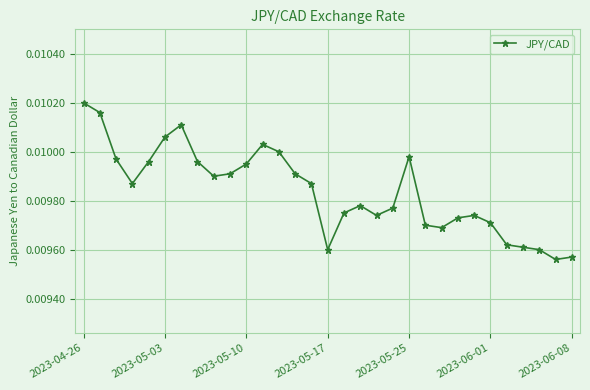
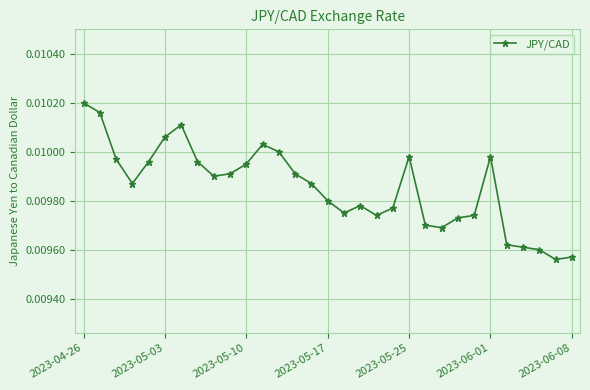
2023-05-17: 0.0096 -> 0.0098
2023-06-01: 0.00971 -> 0.00998
